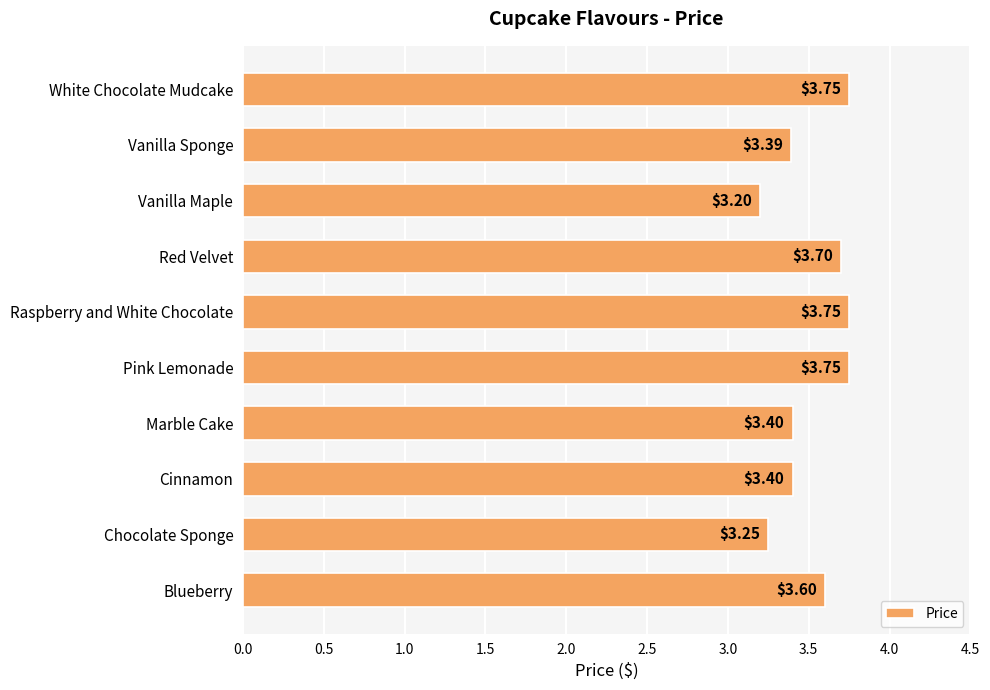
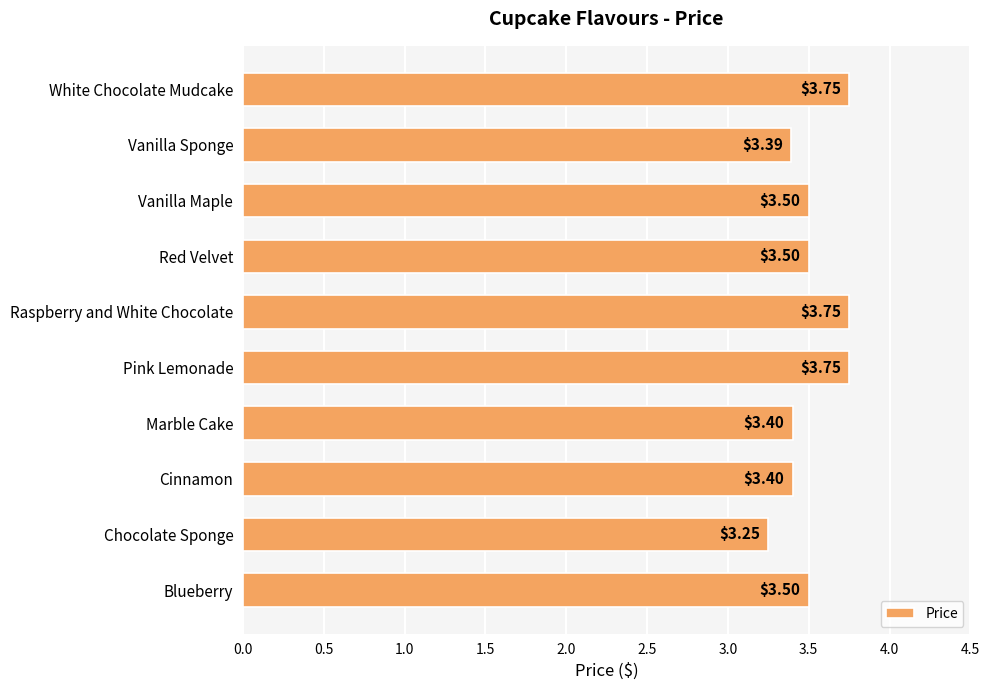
Vanilla Maple: $3.20 -> $3.50
Red Velvet: $3.70 -> $3.50
Blueberry: $3.60 -> $3.50
